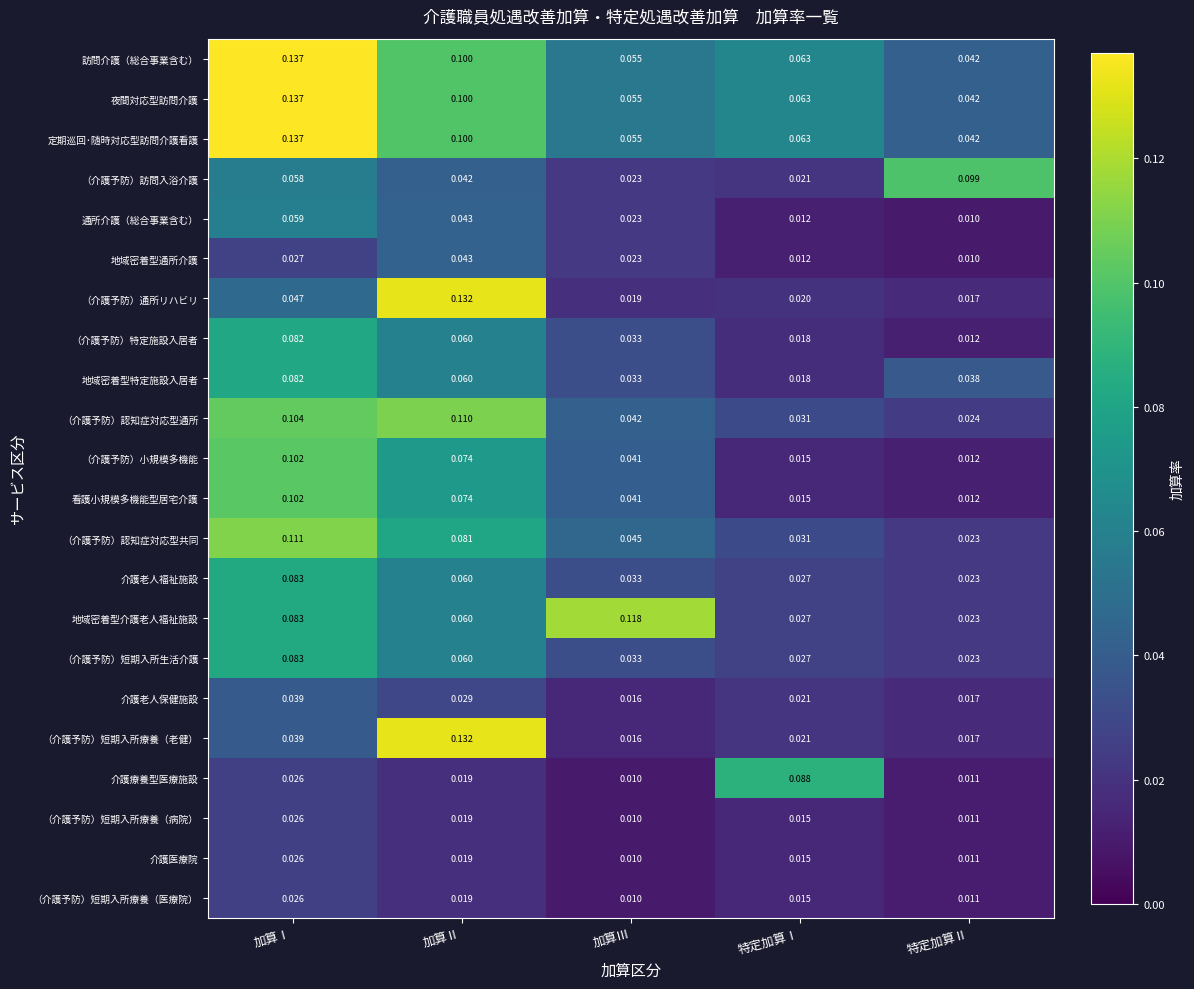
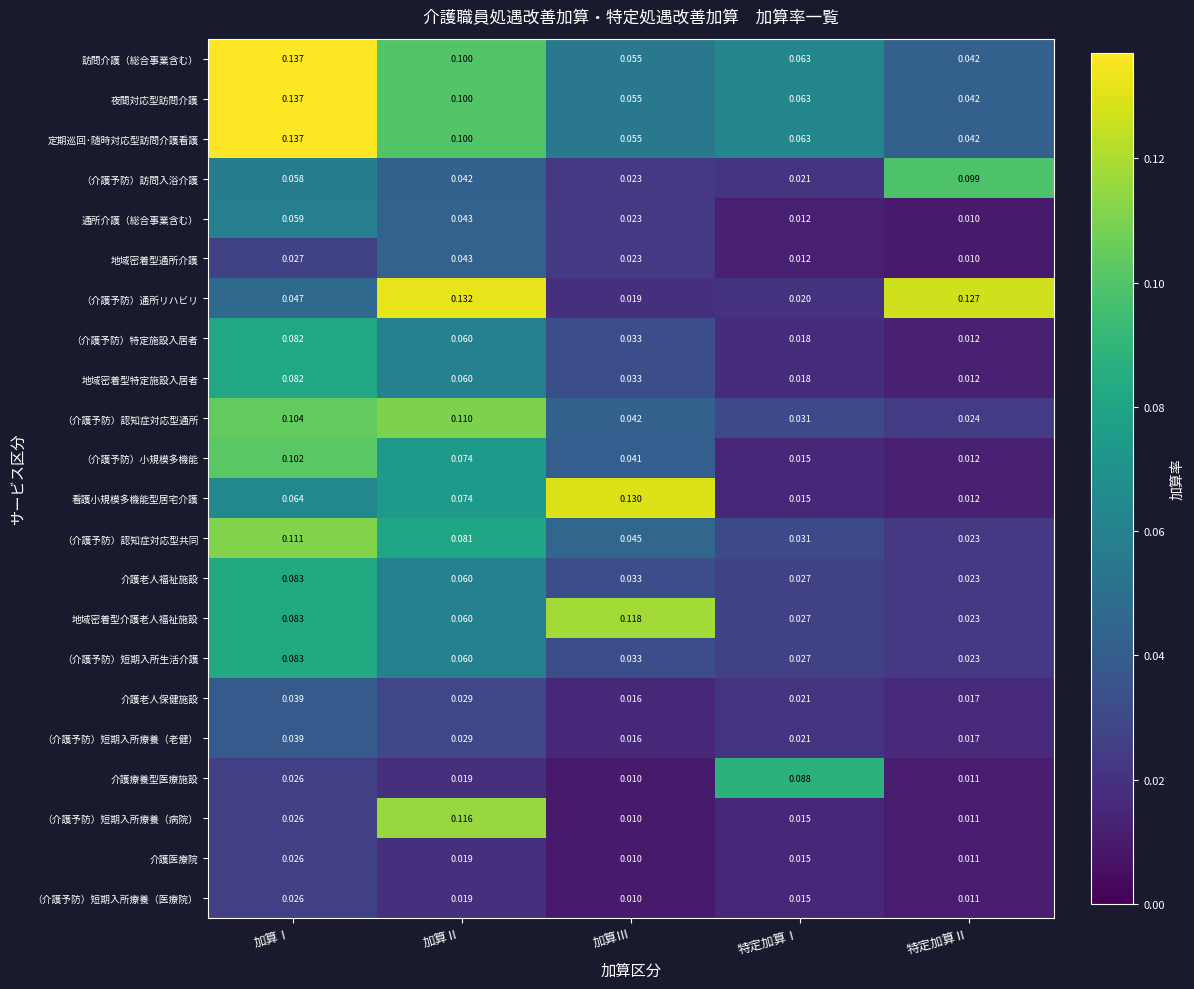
（介護予防）通所リハビリ, 特定加算Ⅱ: 0.017 -> 0.127
地域密着型特定施設入居者, 特定加算Ⅱ: 0.038 -> 0.012
看護小規模多機能型居宅介護, 加算Ⅰ: 0.102 -> 0.064
看護小規模多機能型居宅介護, 加算Ⅲ: 0.041 -> 0.130
（介護予防）短期入所療養（老健）, 加算Ⅱ: 0.132 -> 0.029
（介護予防）短期入所療養（病院）, 加算Ⅱ: 0.019 -> 0.116
